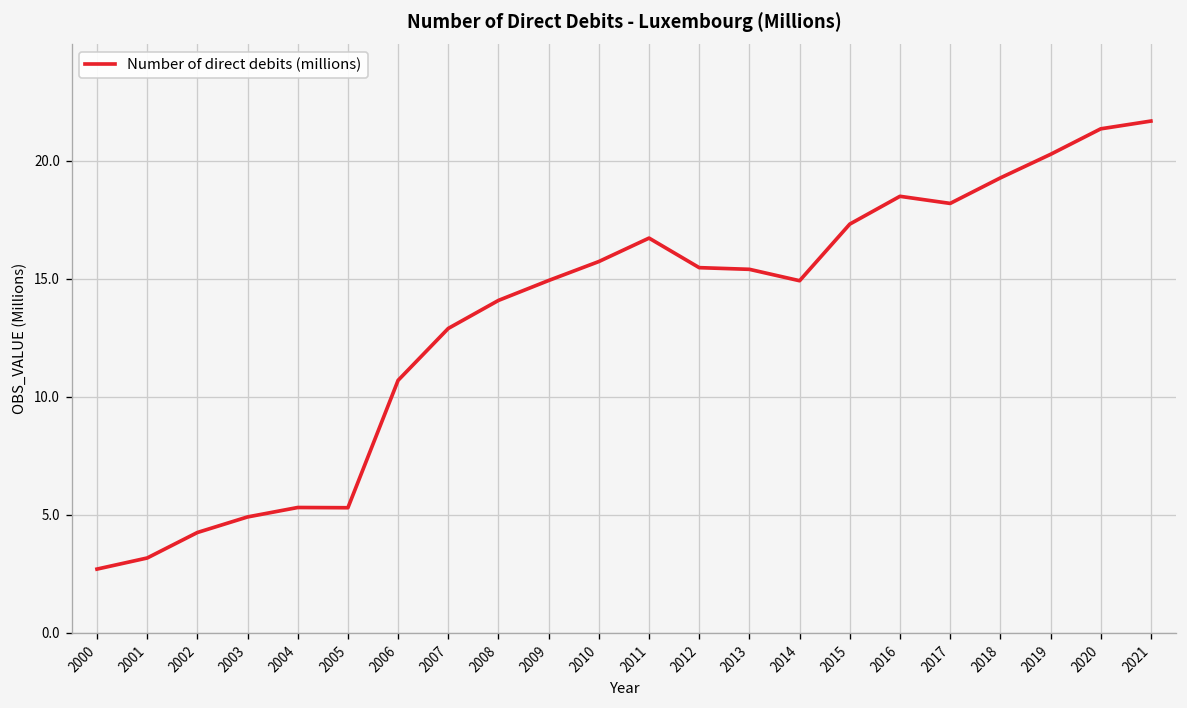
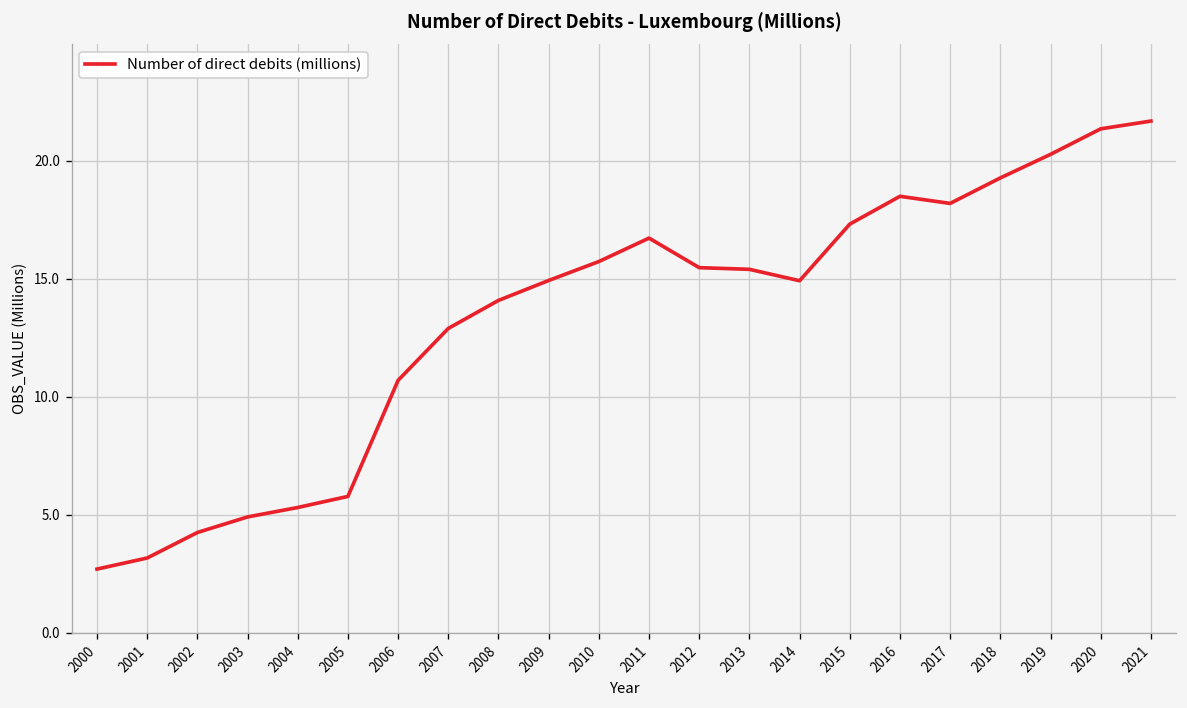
2005: 5.3 -> 5.8
